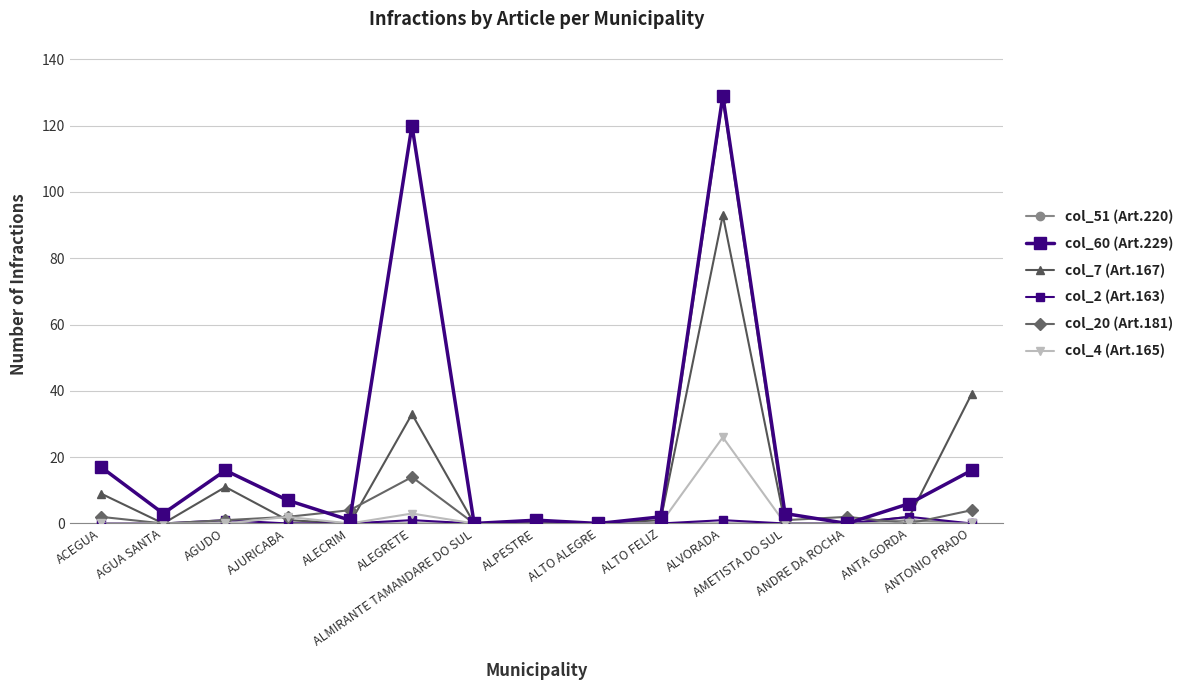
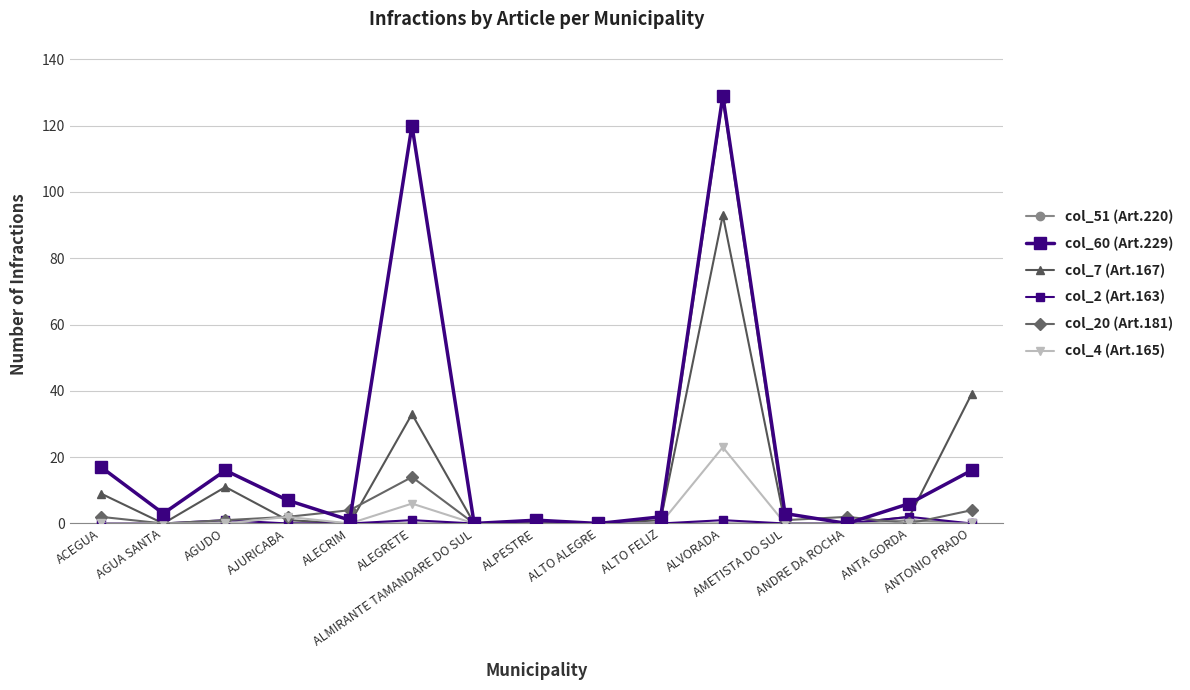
col_4 (Art.165), ALEGRETE: 3 -> 6
col_4 (Art.165), ALVORADA: 26 -> 23
